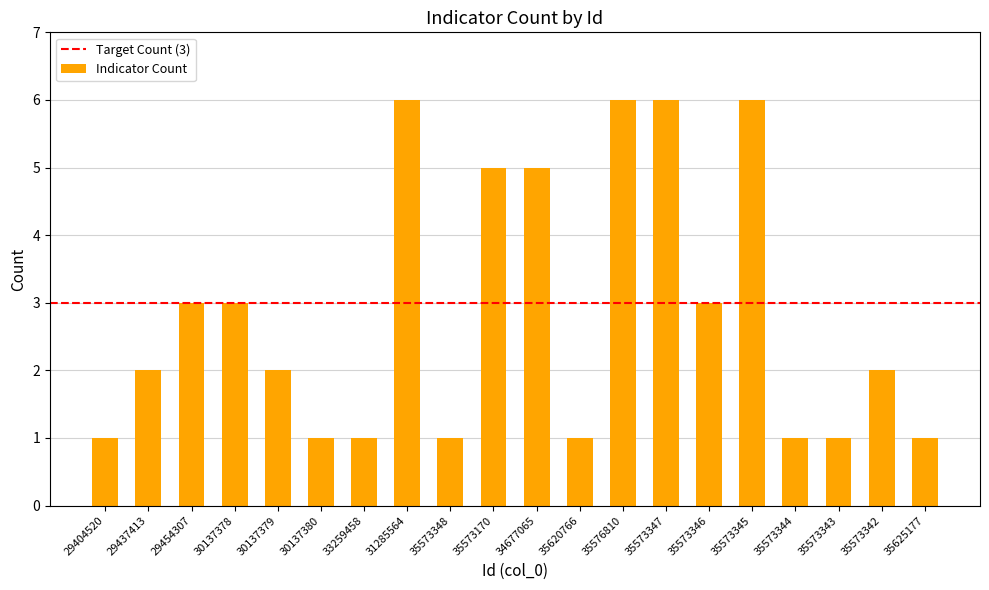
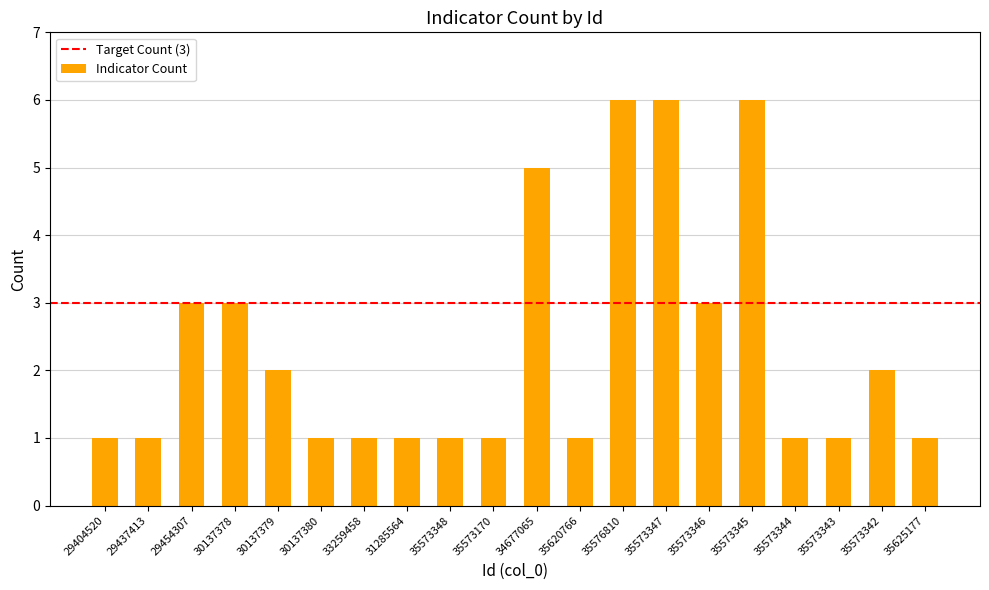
29437413: 2 -> 1
31285564: 6 -> 1
35573170: 5 -> 1
